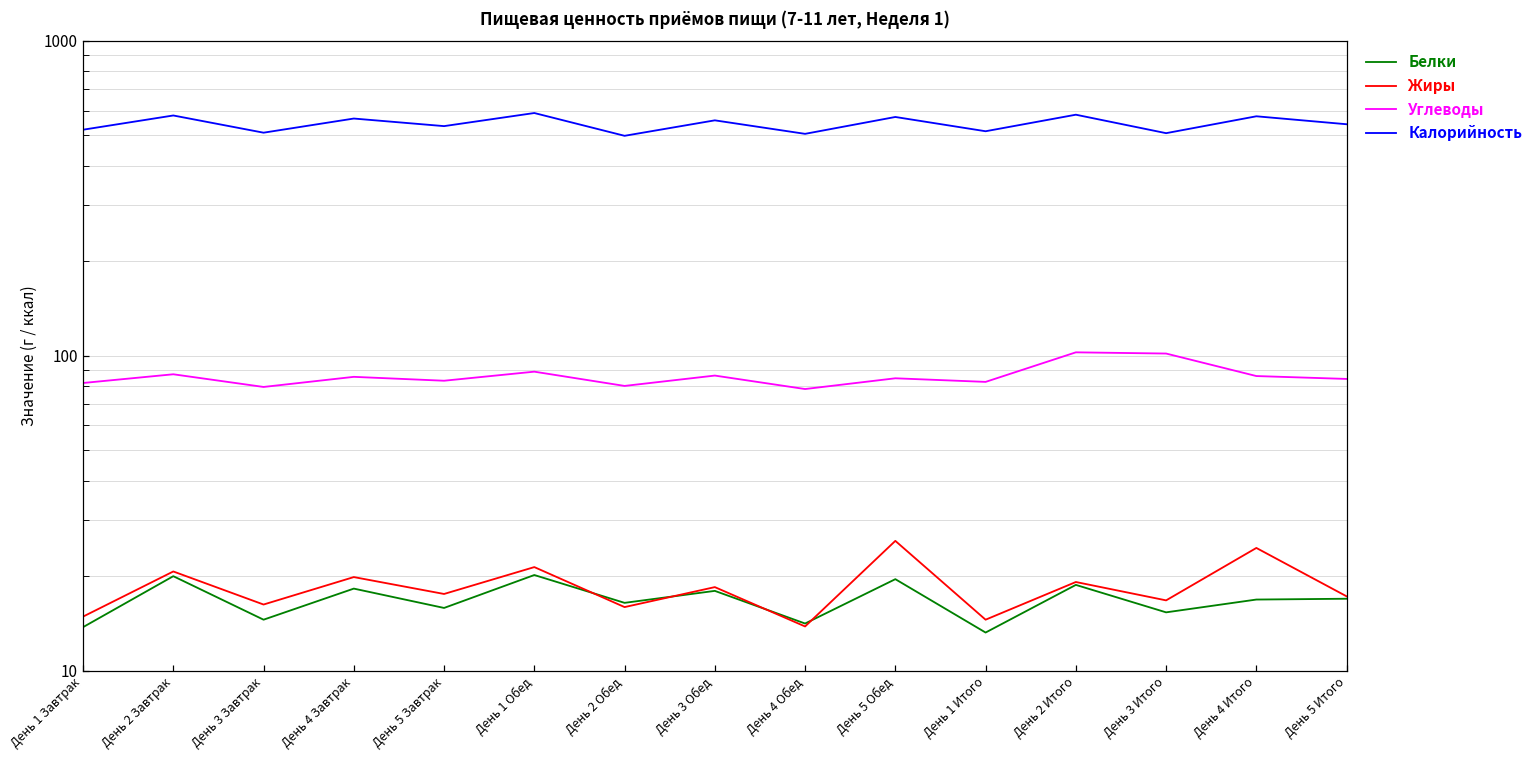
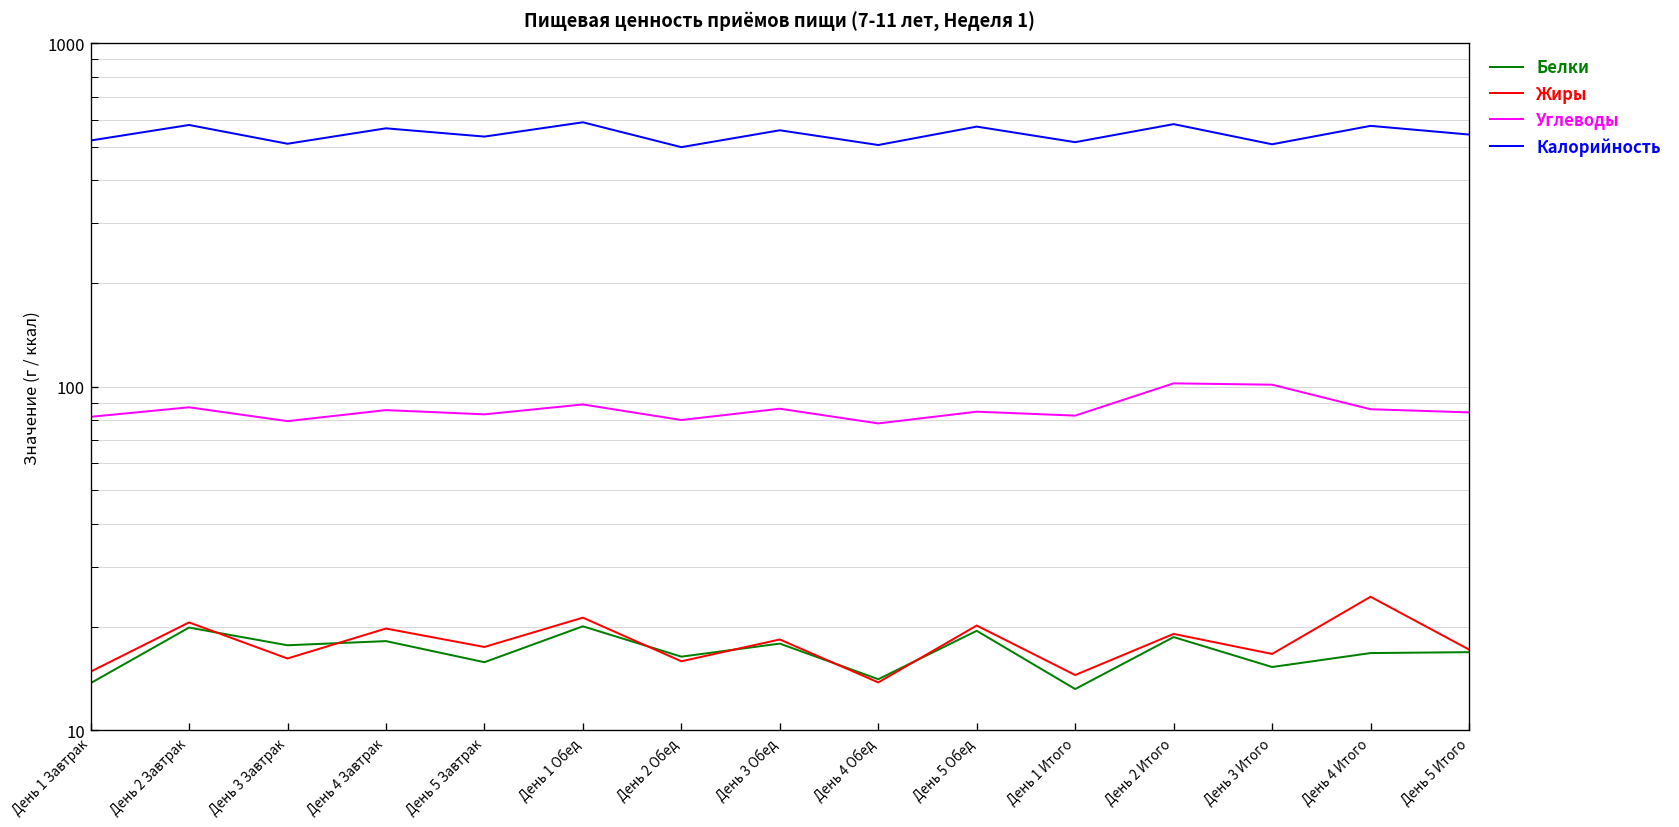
Белки, День 3 Завтрак: 15 -> 18
Жиры, День 5 Обед: 26 -> 20
